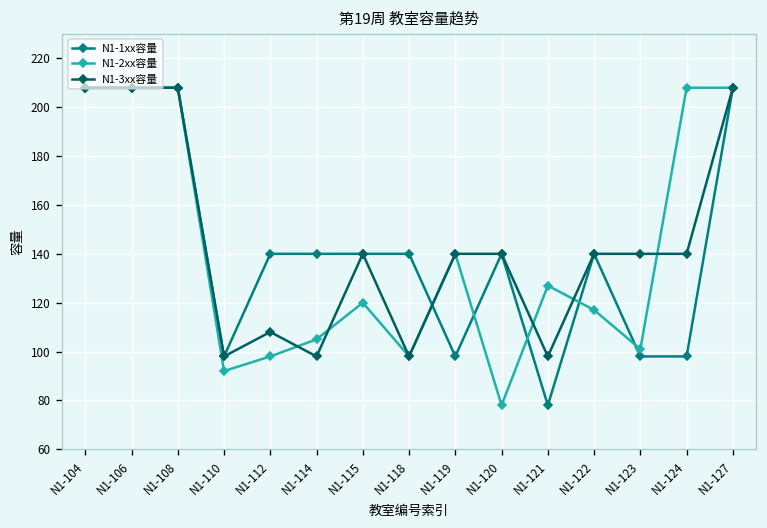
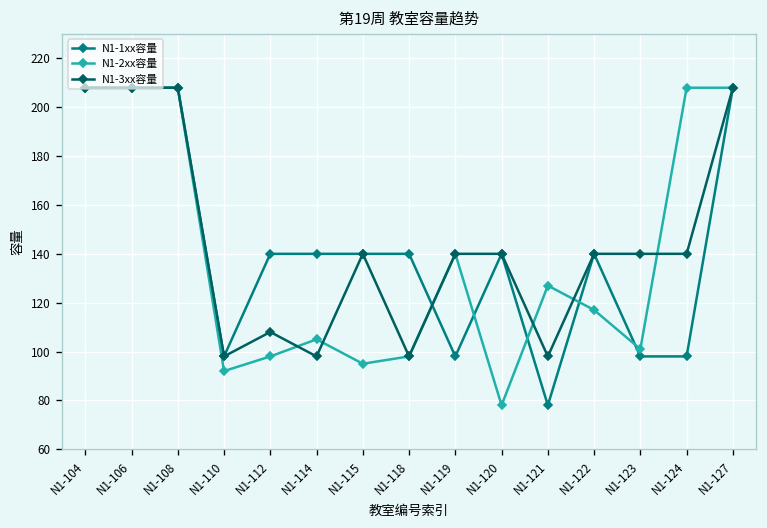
N1-2xx容量, N1-115: 120 -> 95
